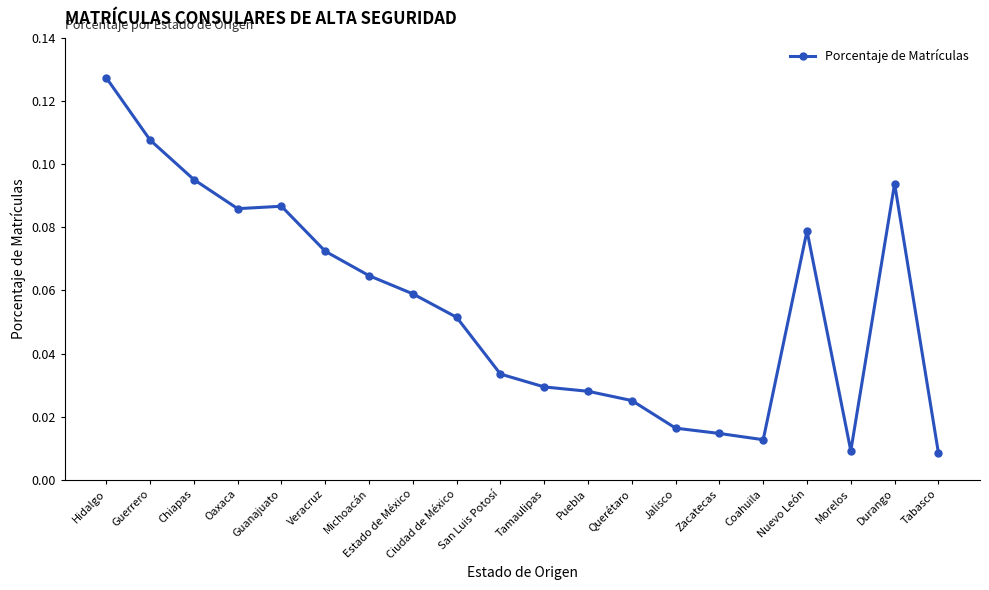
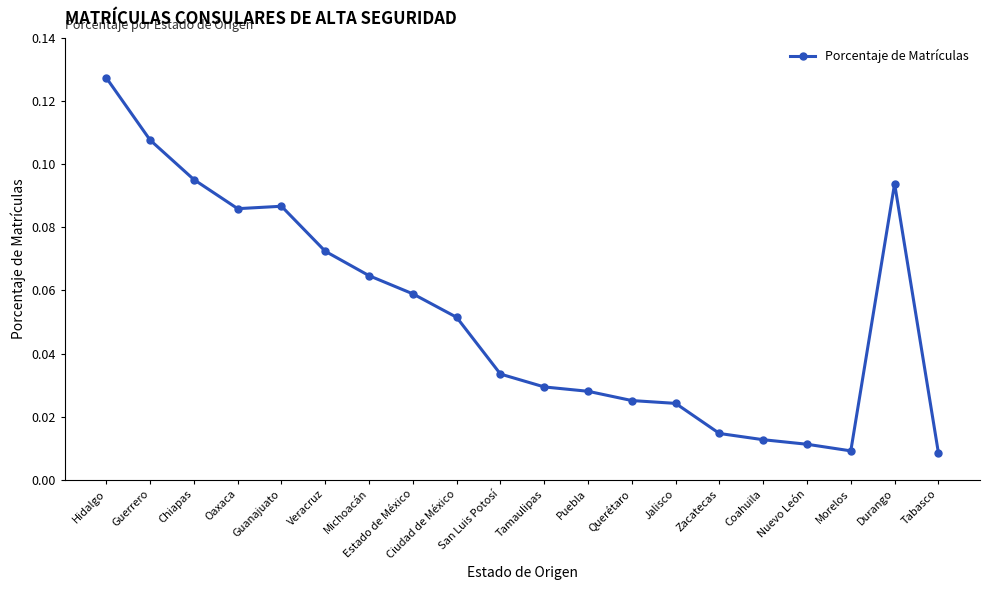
Jalisco: 0.016 -> 0.024
Nuevo León: 0.079 -> 0.011
